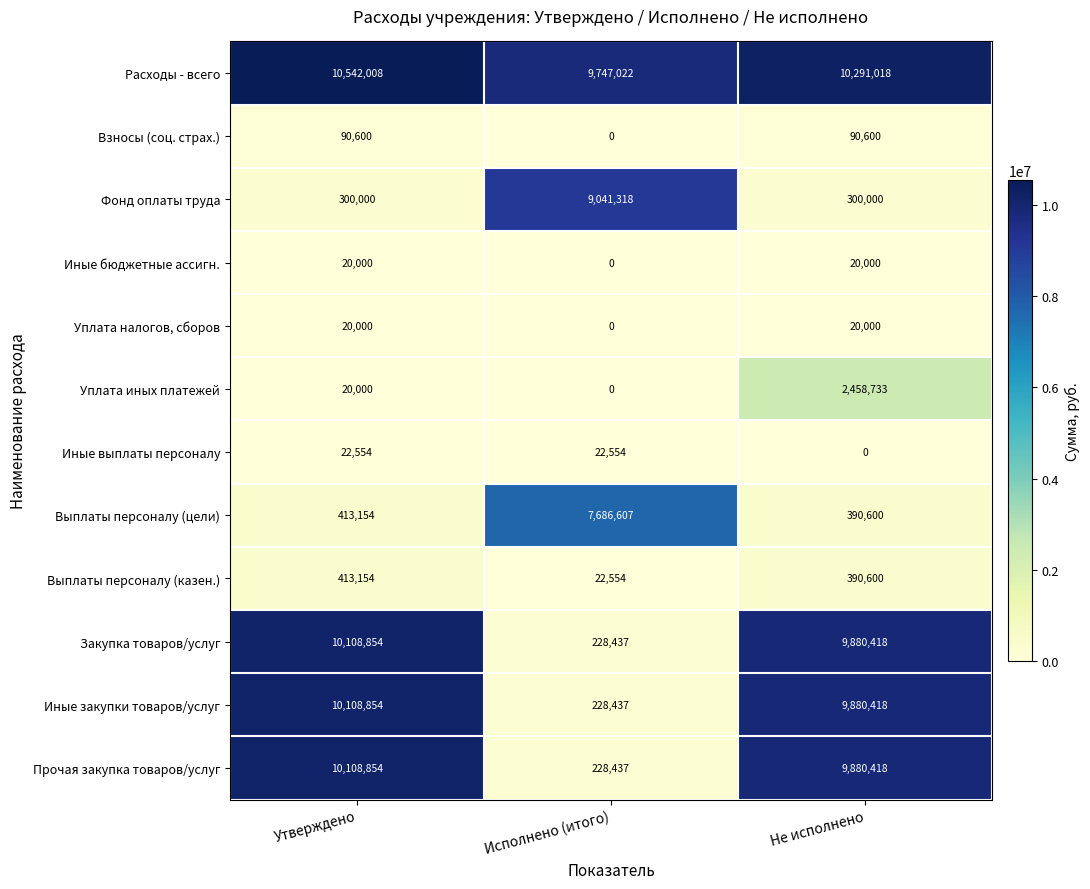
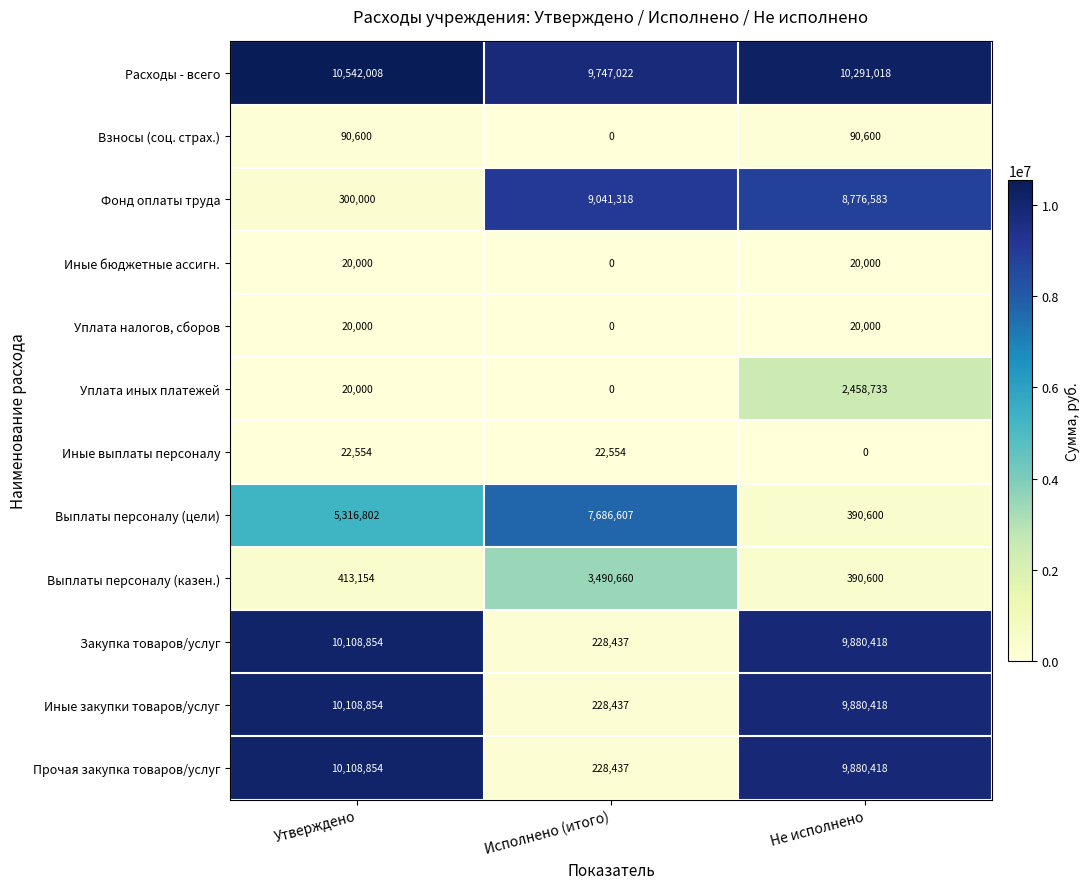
Фонд оплаты труда, Не исполнено: 300,000 -> 8,776,583
Выплаты персоналу (цели), Утверждено: 413,154 -> 5,316,802
Выплаты персоналу (казен.), Исполнено (итого): 22,554 -> 3,490,660
